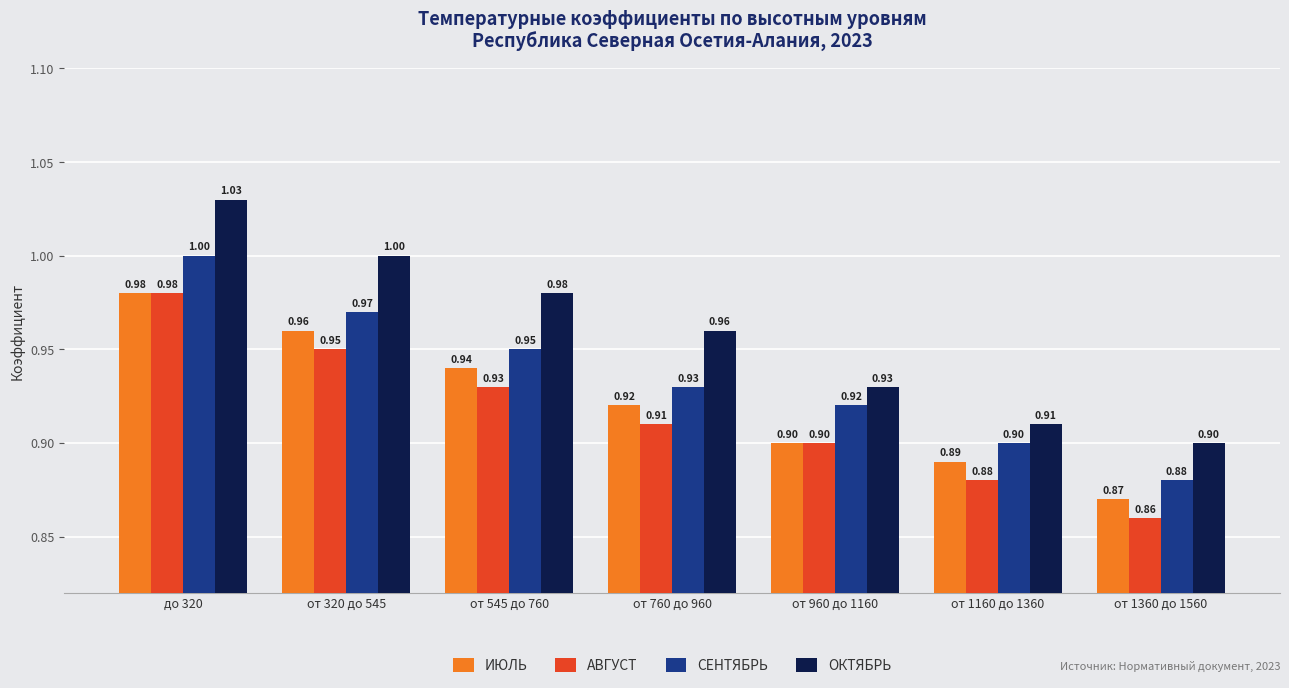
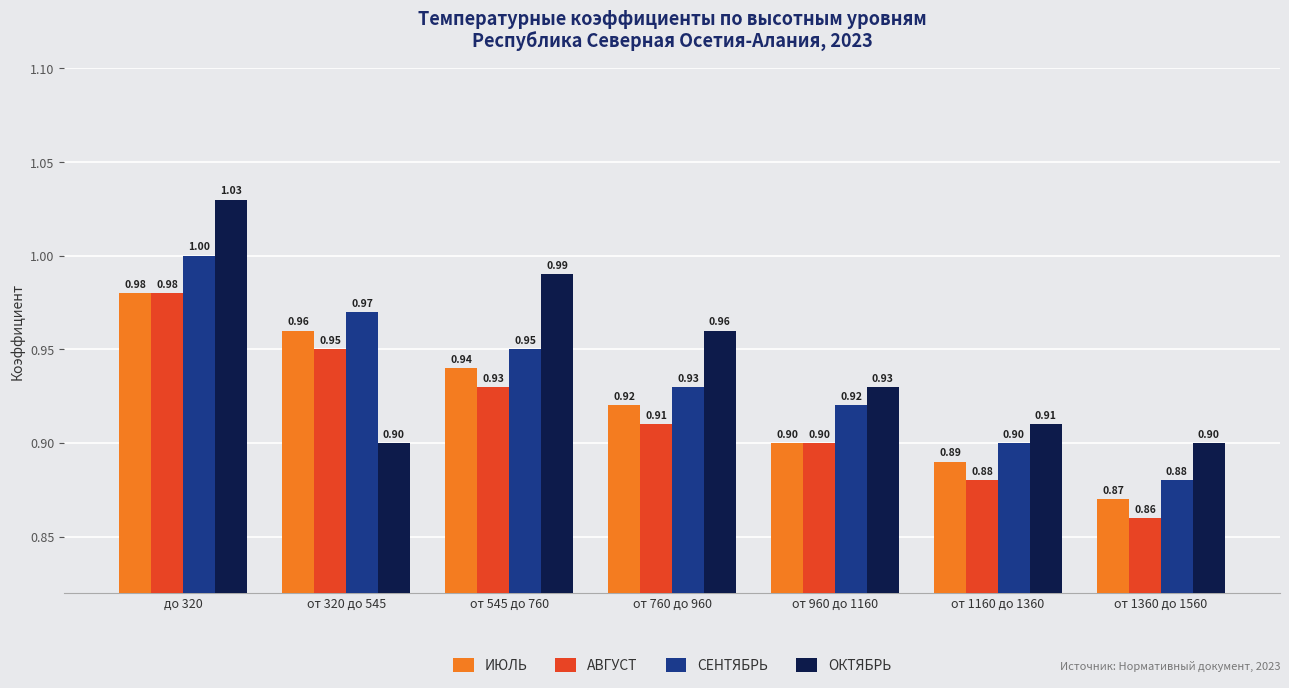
ОКТЯБРЬ, от 320 до 545: 1.00 -> 0.90
ОКТЯБРЬ, от 545 до 760: 0.98 -> 0.99
